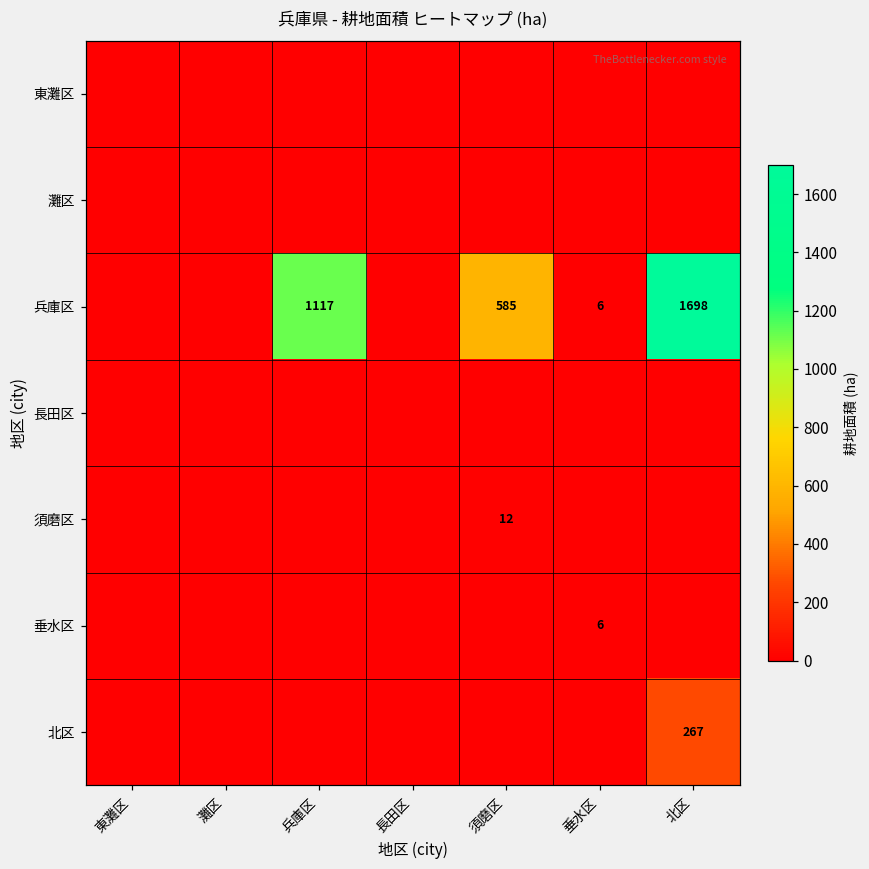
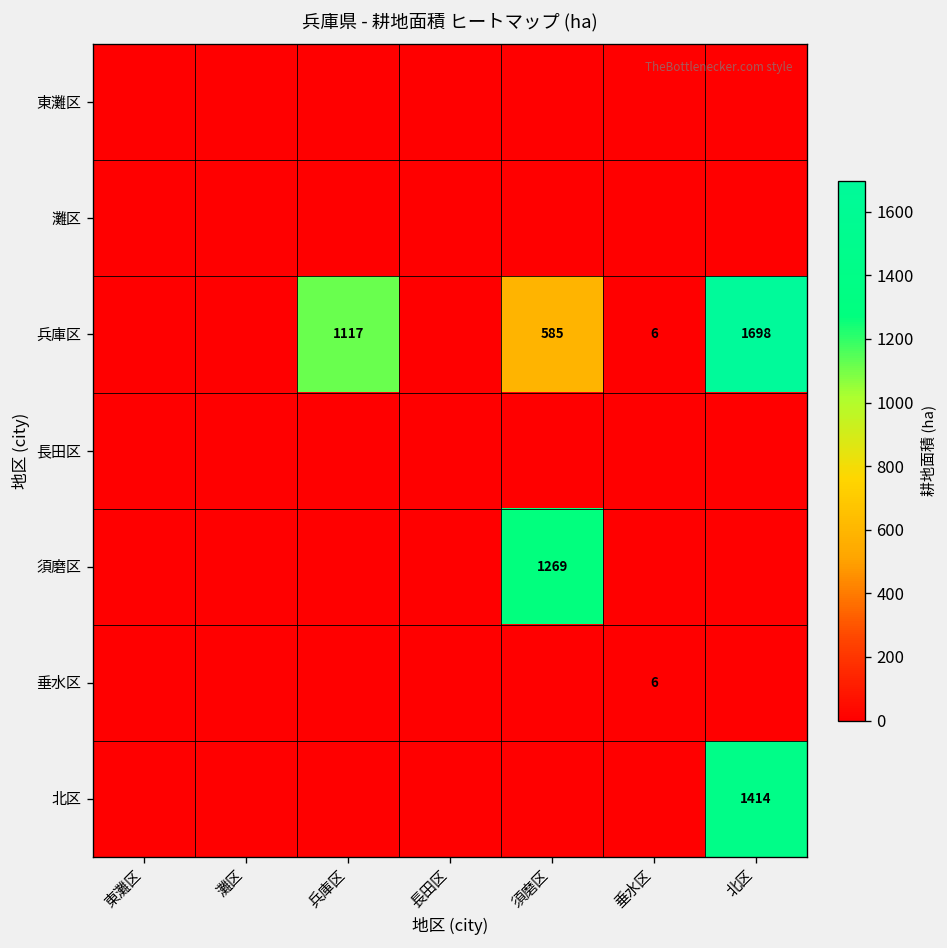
須磨区, 須磨区: 12 -> 1269
北区, 北区: 267 -> 1414
